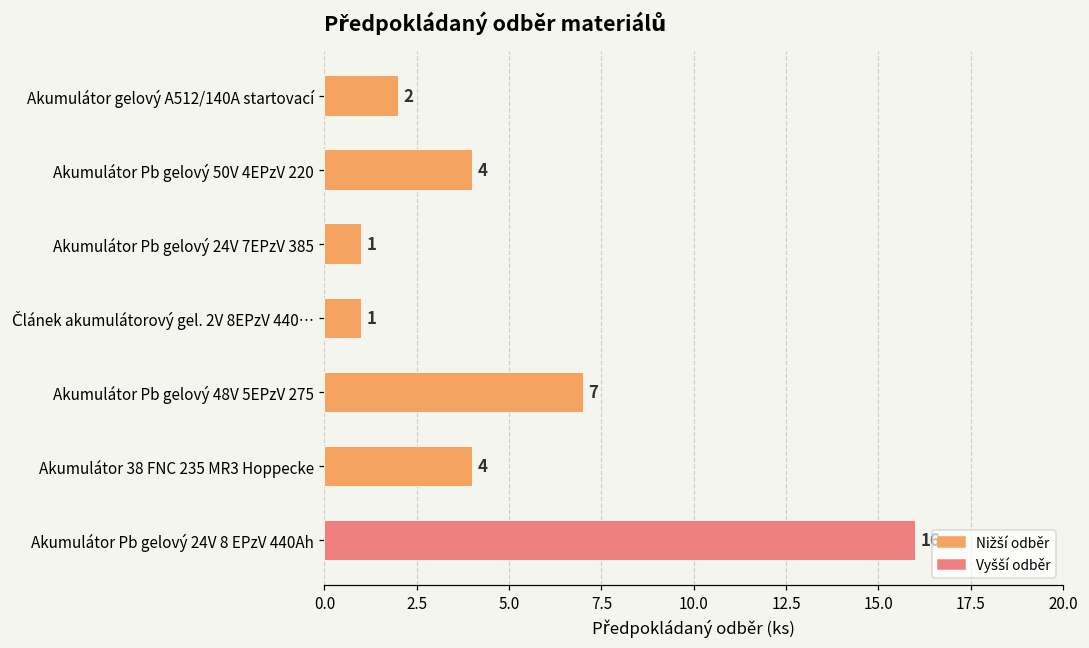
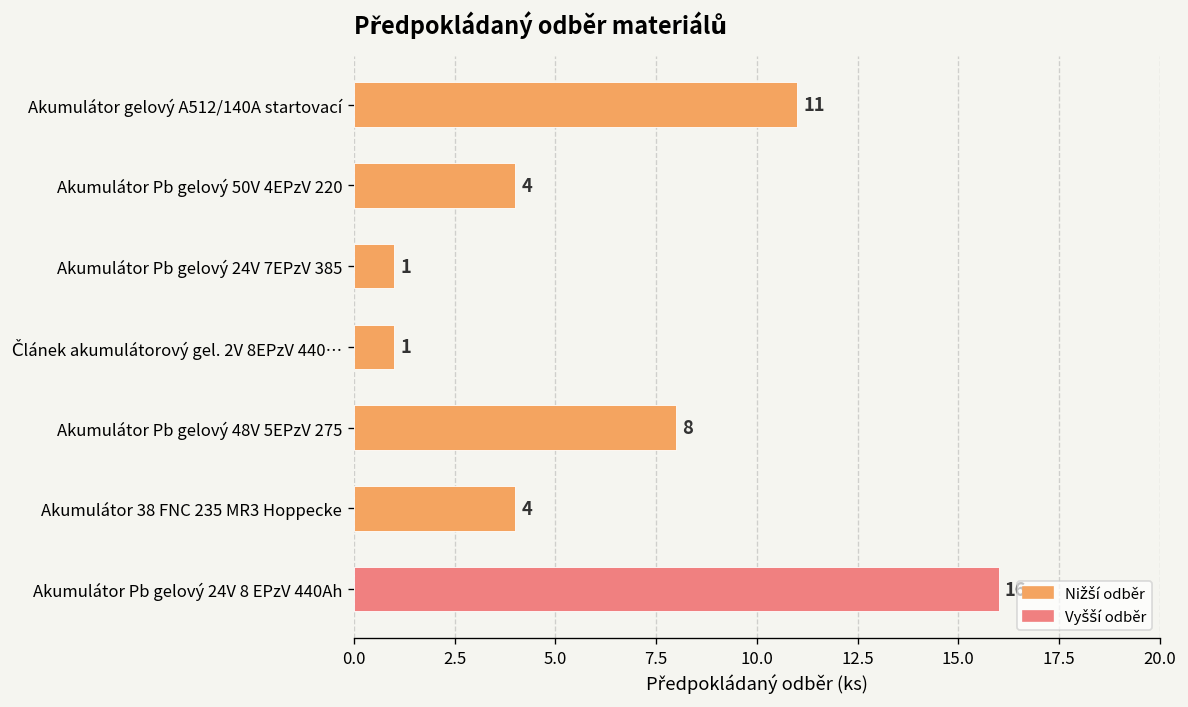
Akumulátor gelový A512/140A startovací: 2 -> 11
Akumulátor Pb gelový 48V 5EPzV 275: 7 -> 8
